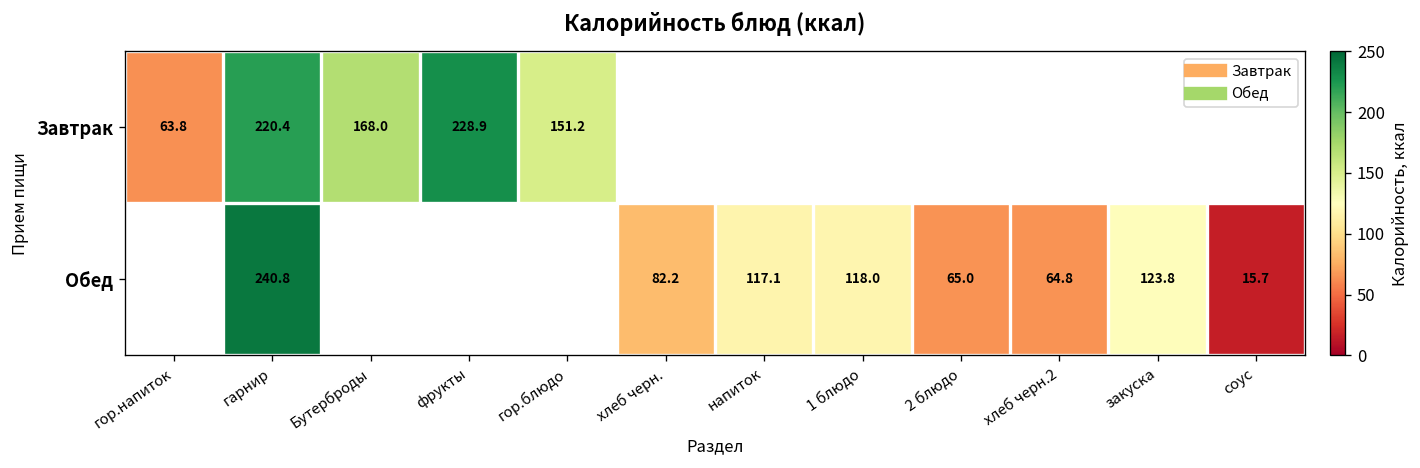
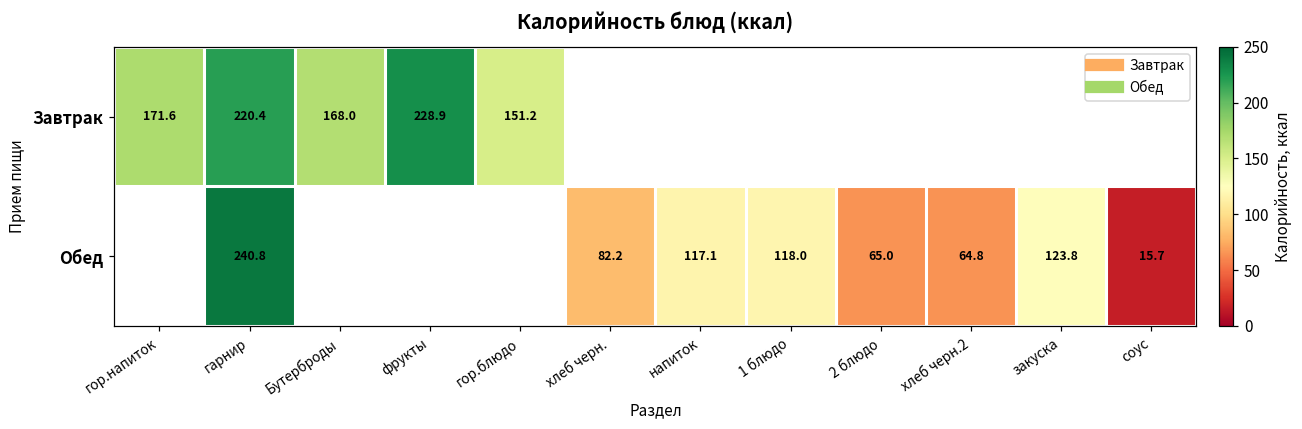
Завтрак, гор.напиток: 63.8 -> 171.6
